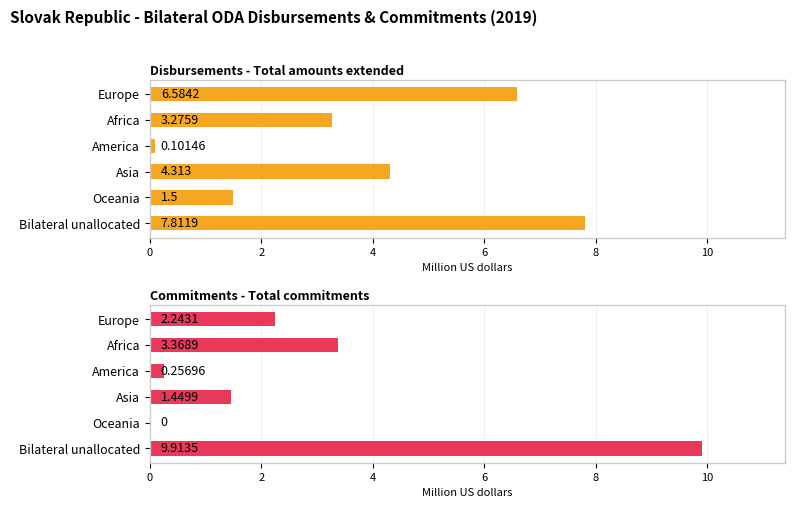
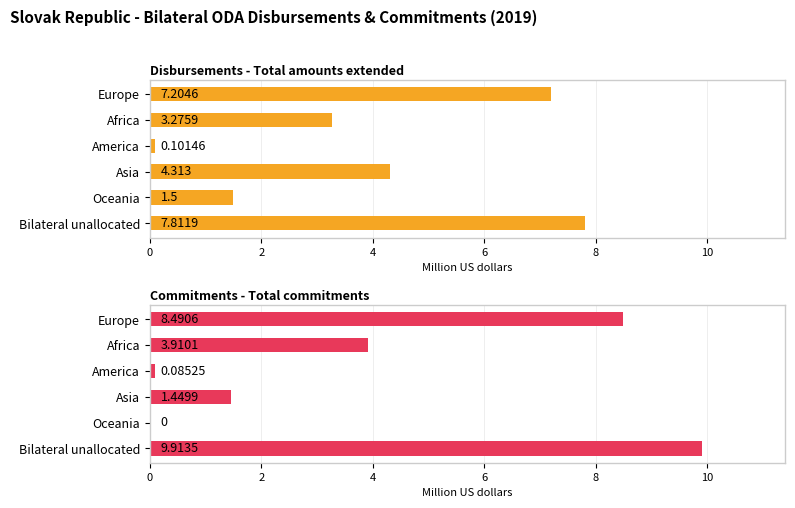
Disbursements - Total amounts extended, Europe: 6.5842 -> 7.2046
Commitments - Total commitments, Europe: 2.2431 -> 8.4906
Commitments - Total commitments, Africa: 3.3689 -> 3.9101
Commitments - Total commitments, America: 0.25696 -> 0.08525
